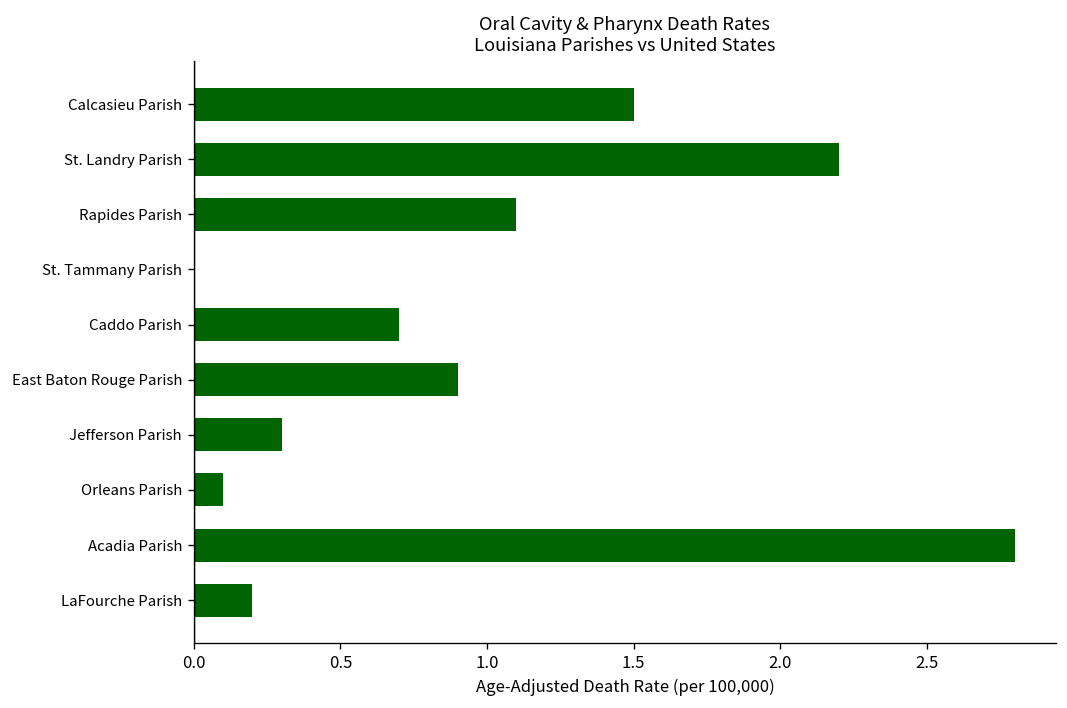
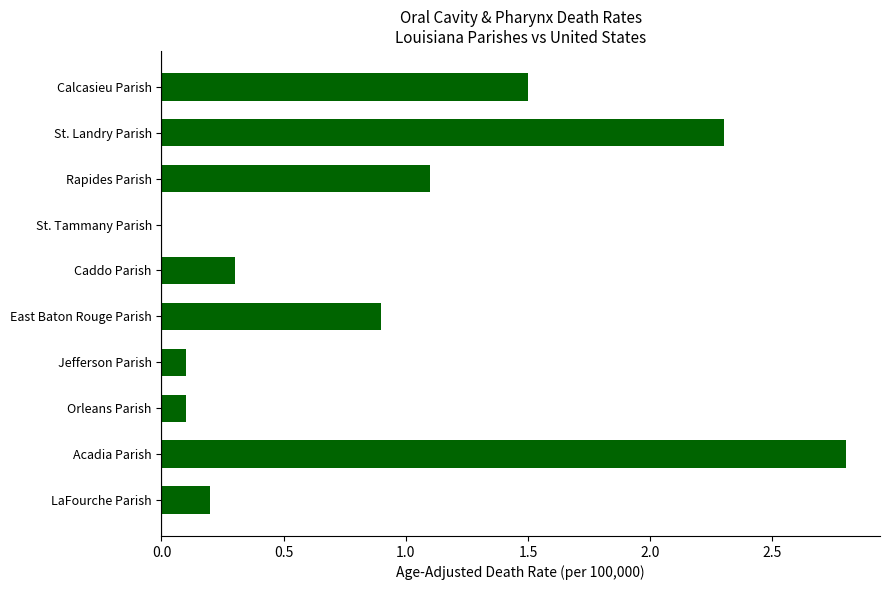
St. Landry Parish: 2.20 -> 2.30
Caddo Parish: 0.70 -> 0.30
Jefferson Parish: 0.30 -> 0.10
